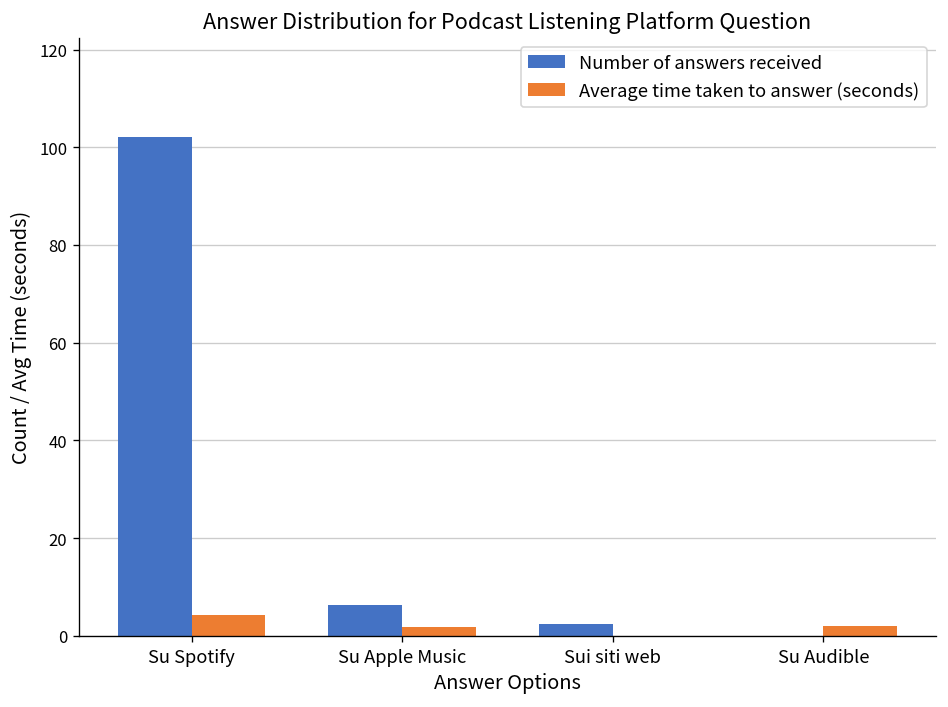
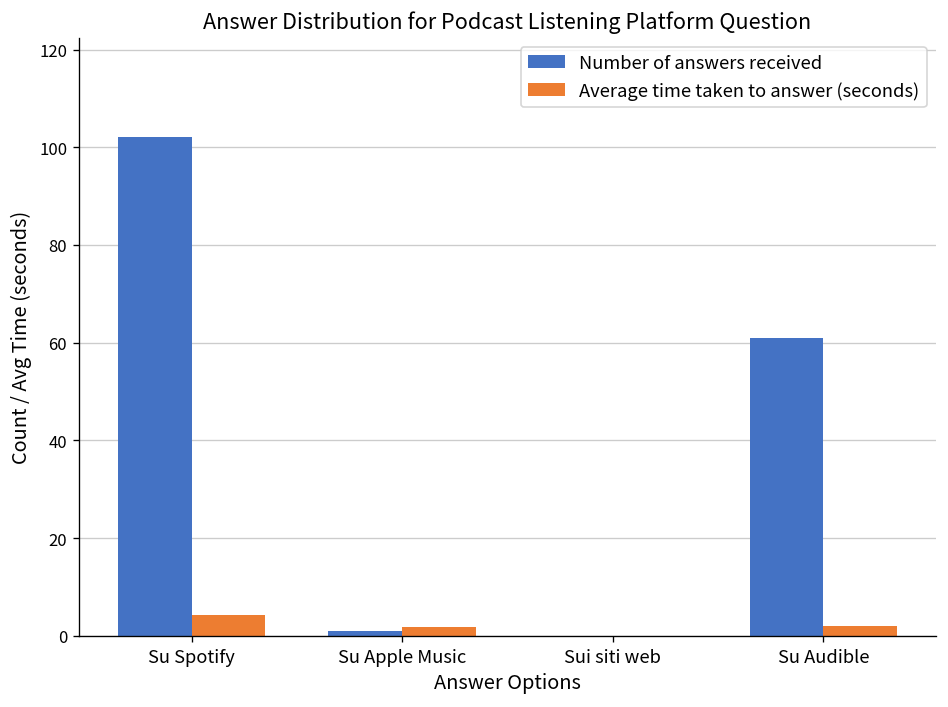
Number of answers received, Su Apple Music: 6 -> 1
Number of answers received, Sui siti web: 2 -> 0
Number of answers received, Su Audible: 0 -> 61
